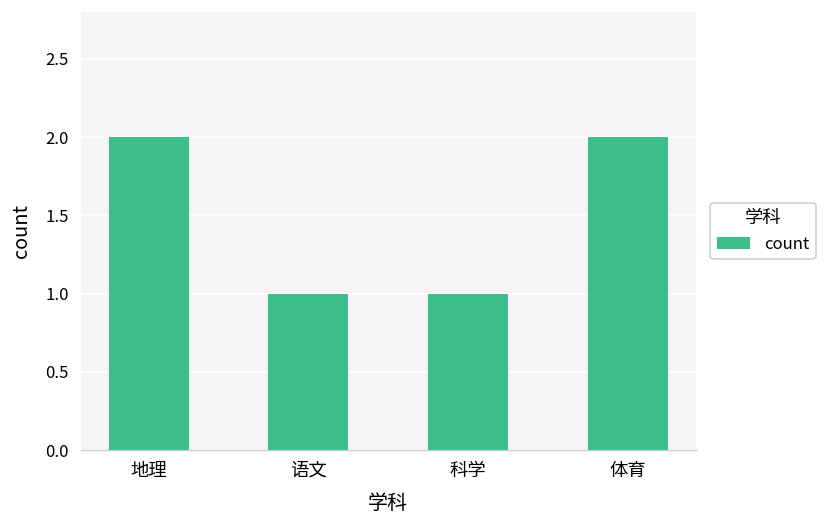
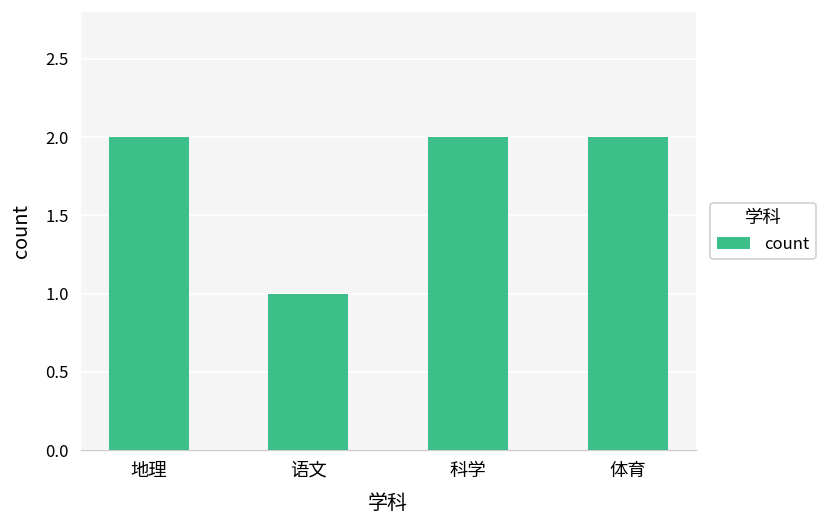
科学: 1 -> 2
